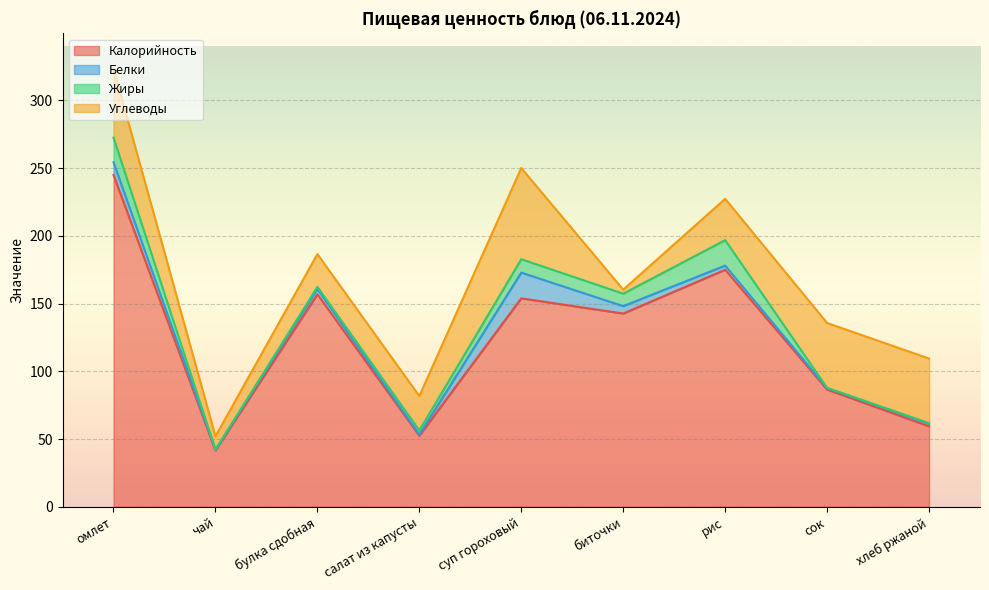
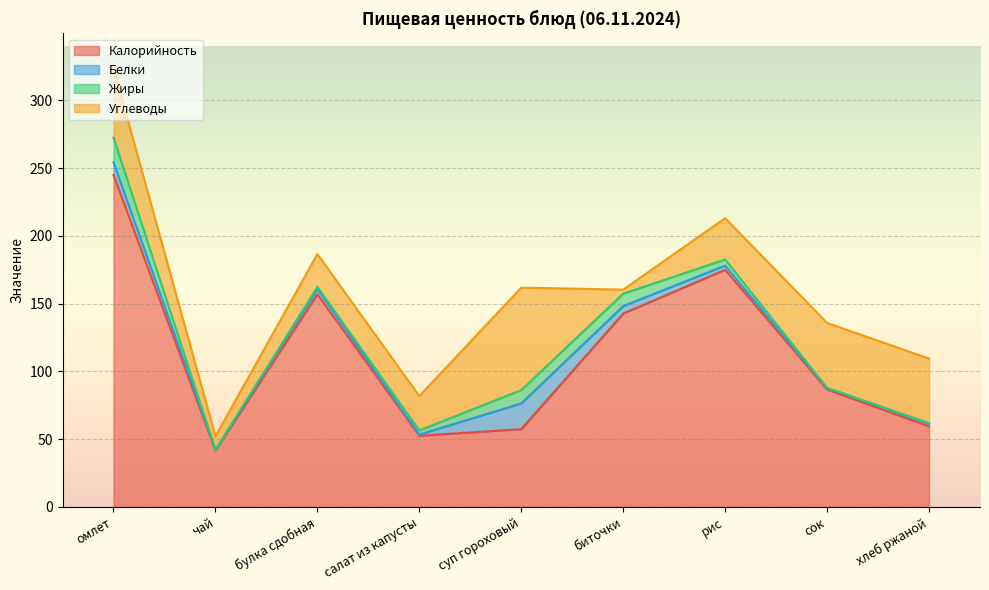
Калорийность, суп гороховый: 154 -> 57
Углеводы, суп гороховый: 67 -> 76
Жиры, рис: 19 -> 5
